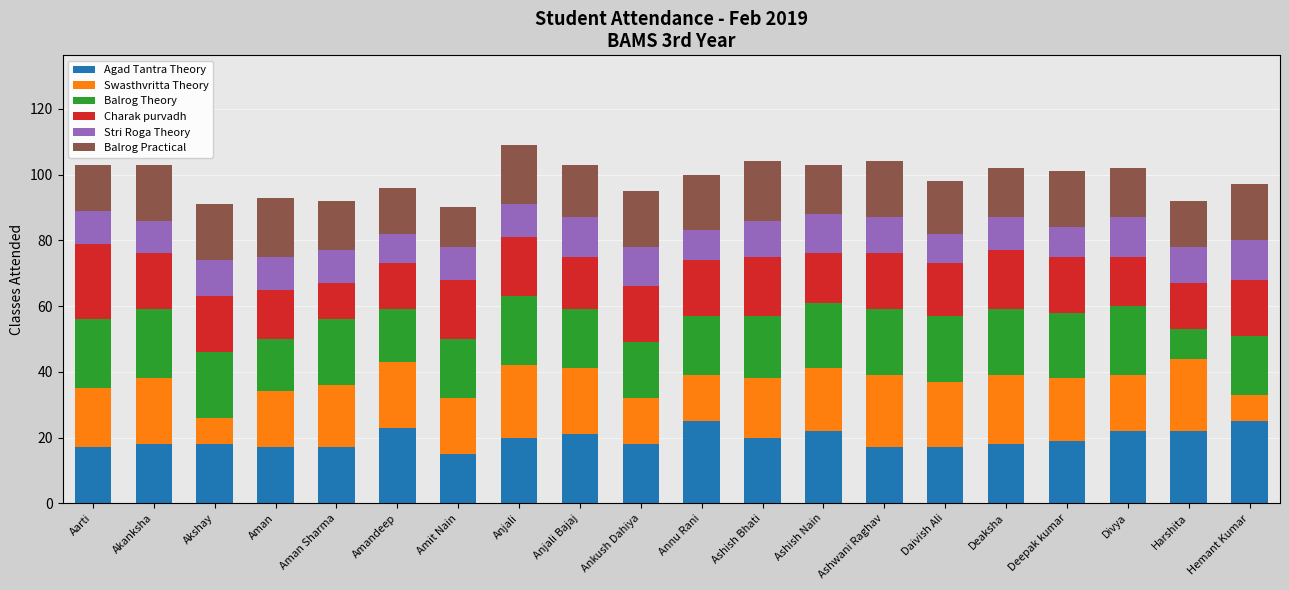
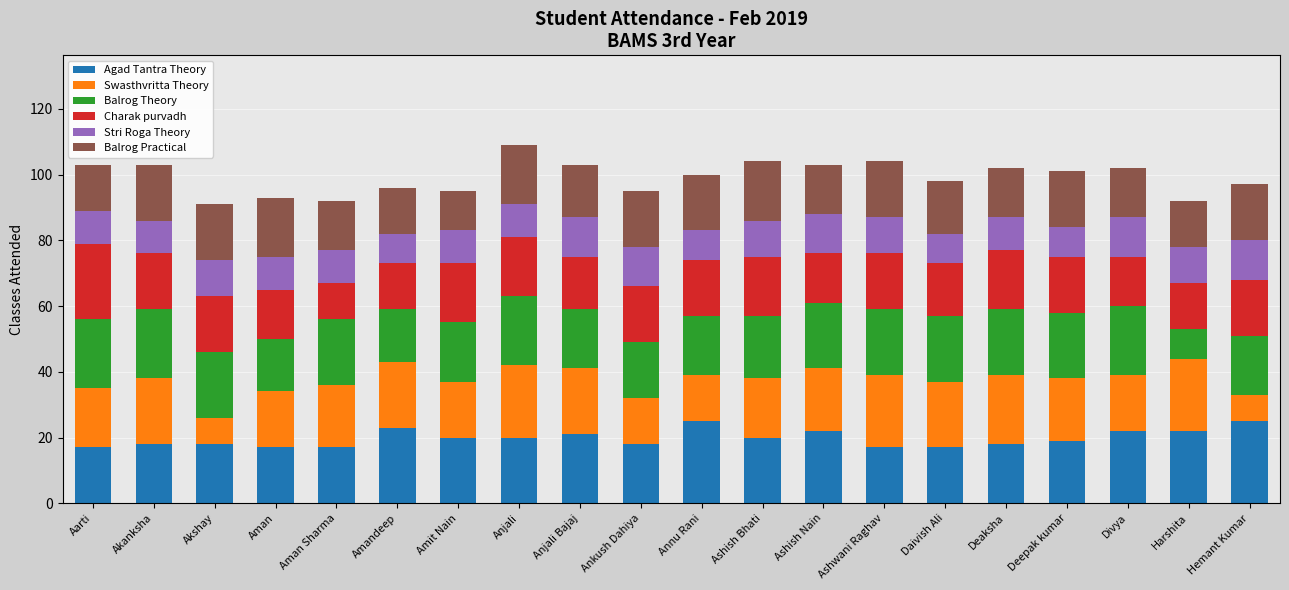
Agad Tantra Theory, Amit Nain: 15 -> 20
